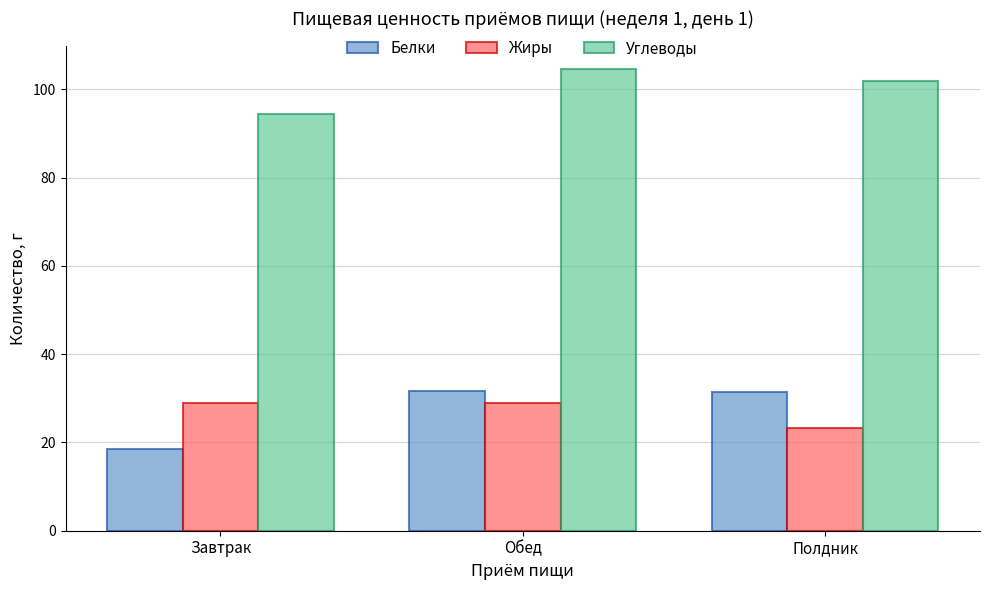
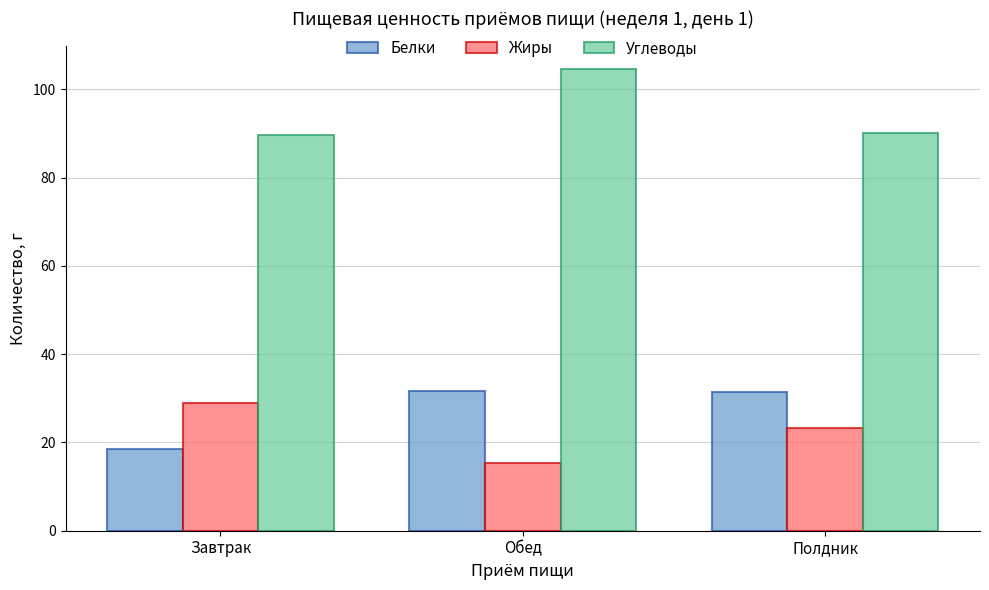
Углеводы, Завтрак: 94 -> 90
Жиры, Обед: 29 -> 15
Углеводы, Полдник: 102 -> 90
